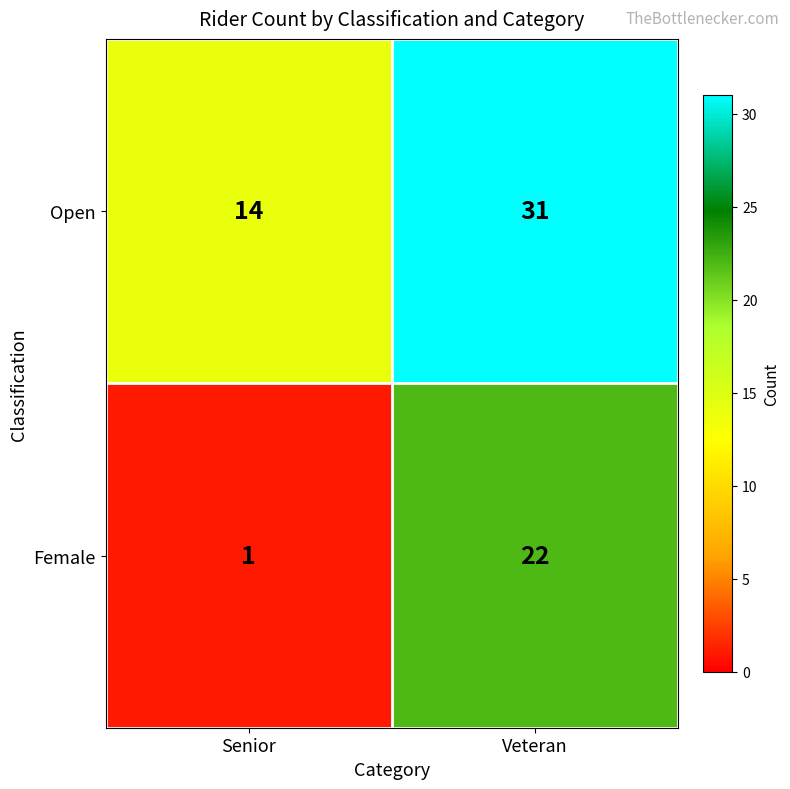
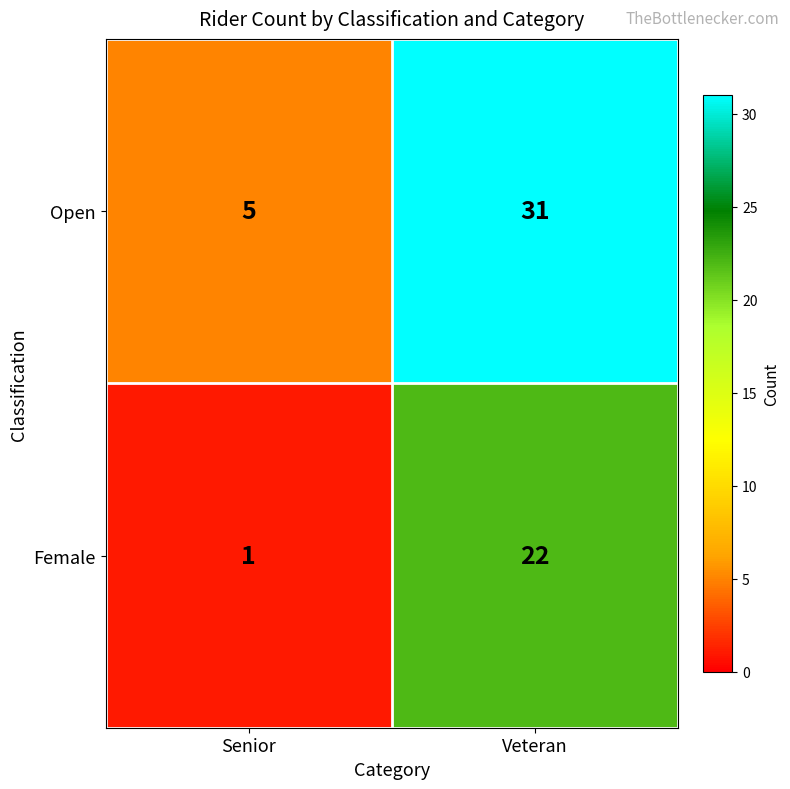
Open, Senior: 14 -> 5
